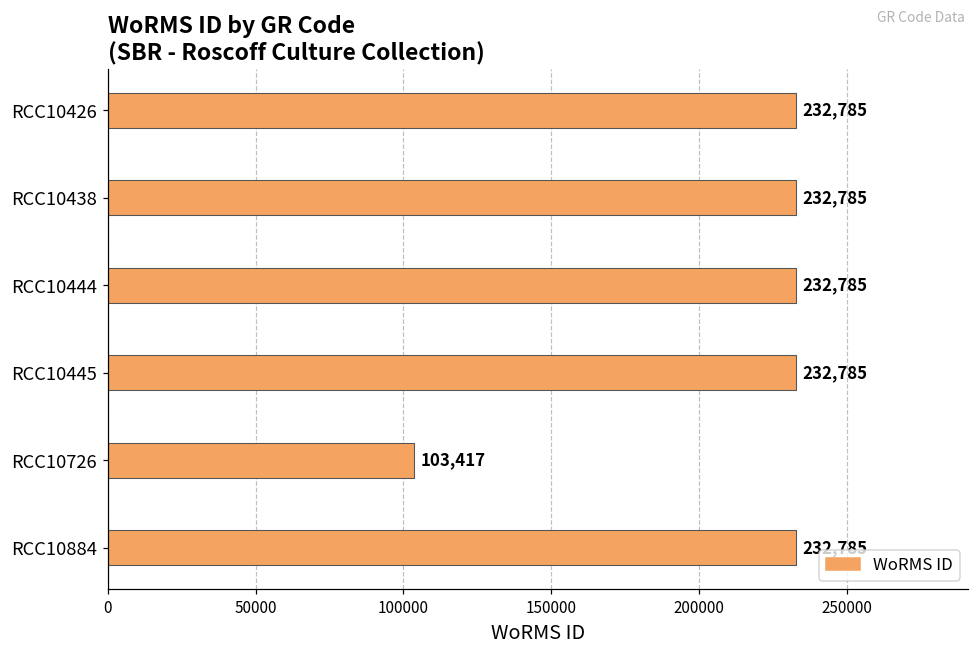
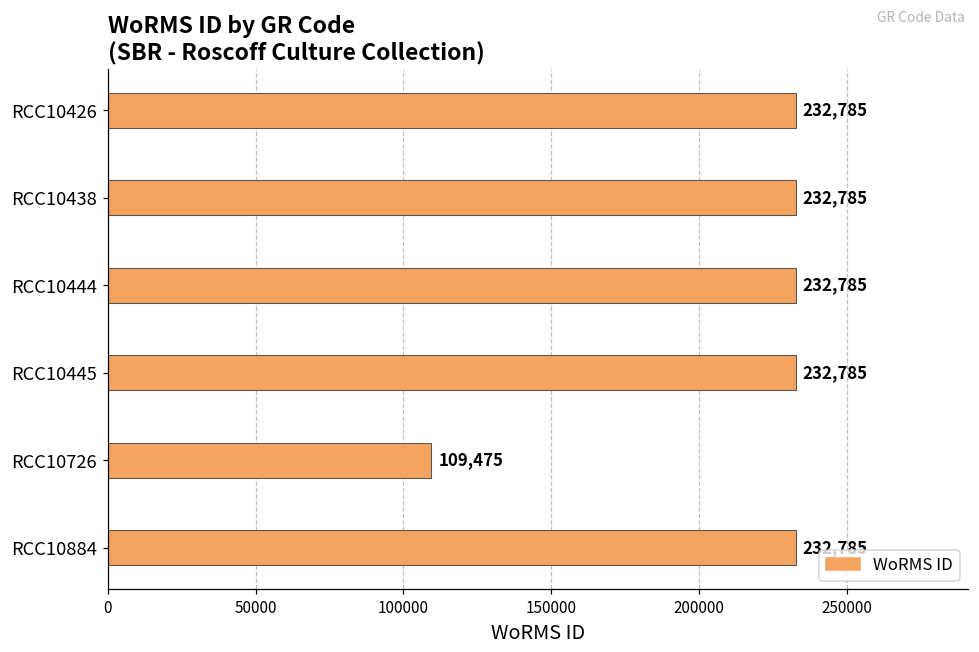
RCC10726: 103,417 -> 109,475
